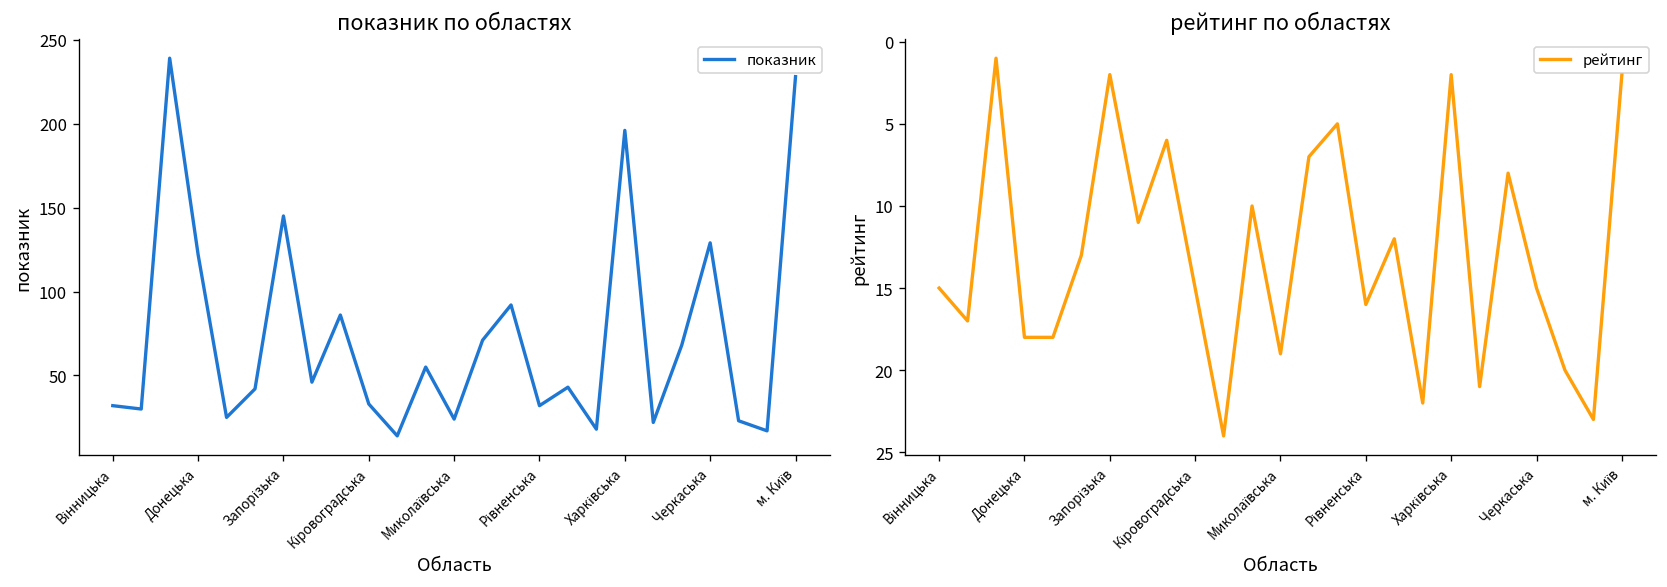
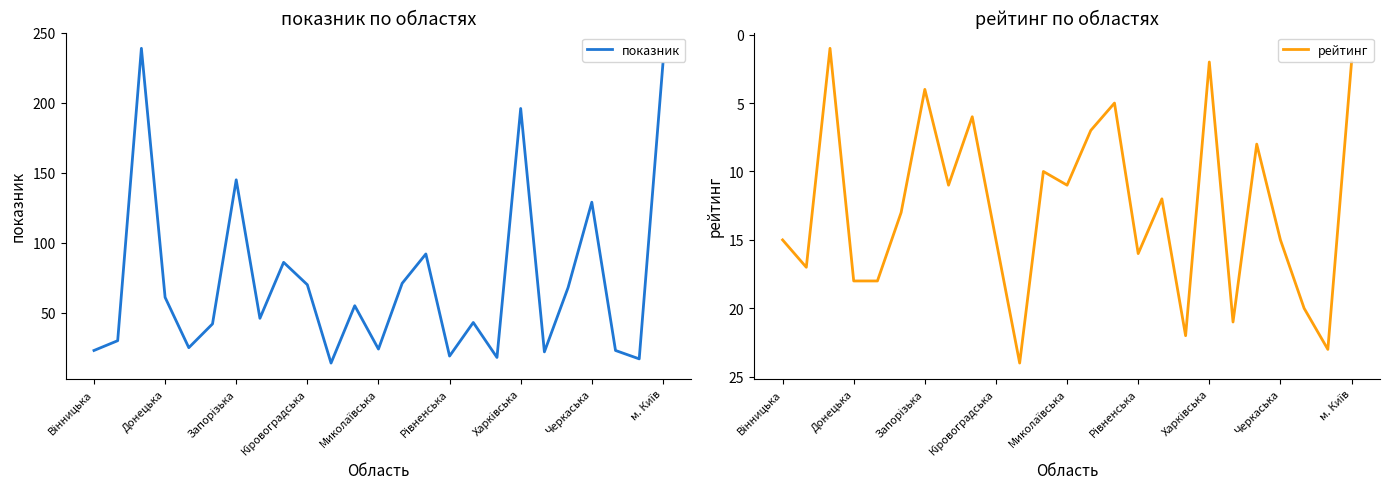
показник по областях, Вінницька: 32 -> 23
показник по областях, Донецька: 122 -> 61
показник по областях, Кіровоградська: 33 -> 70
показник по областях, Рівненська: 32 -> 19
рейтинг по областях, Запорізька: 2 -> 4
рейтинг по областях, Миколаївська: 19 -> 11
